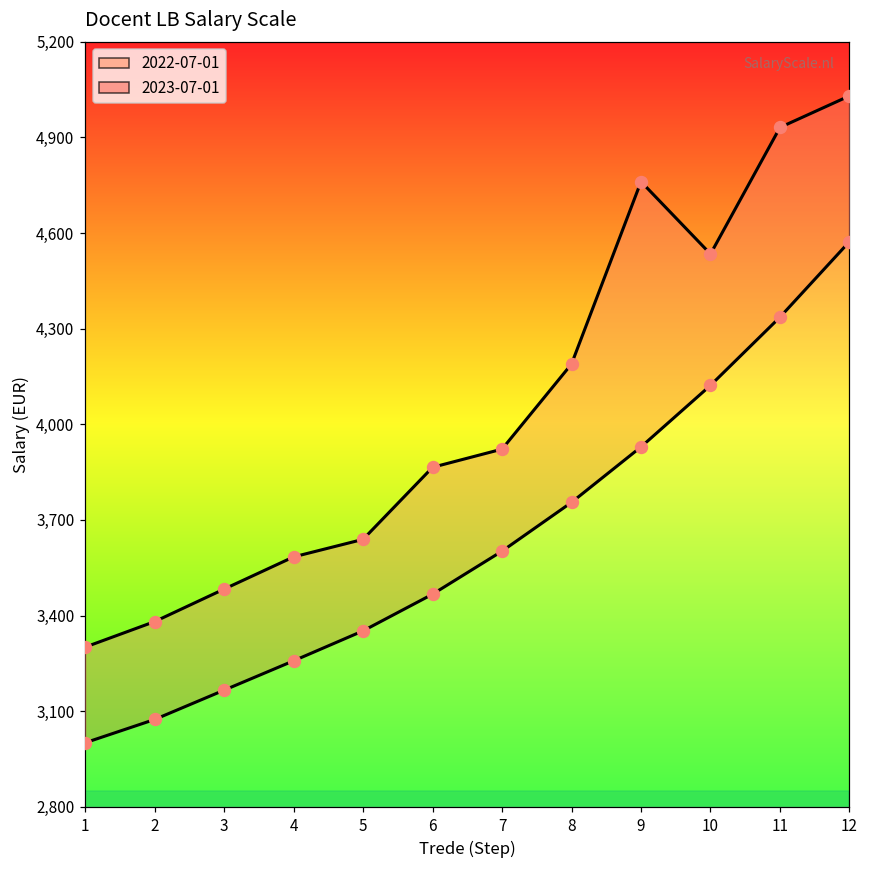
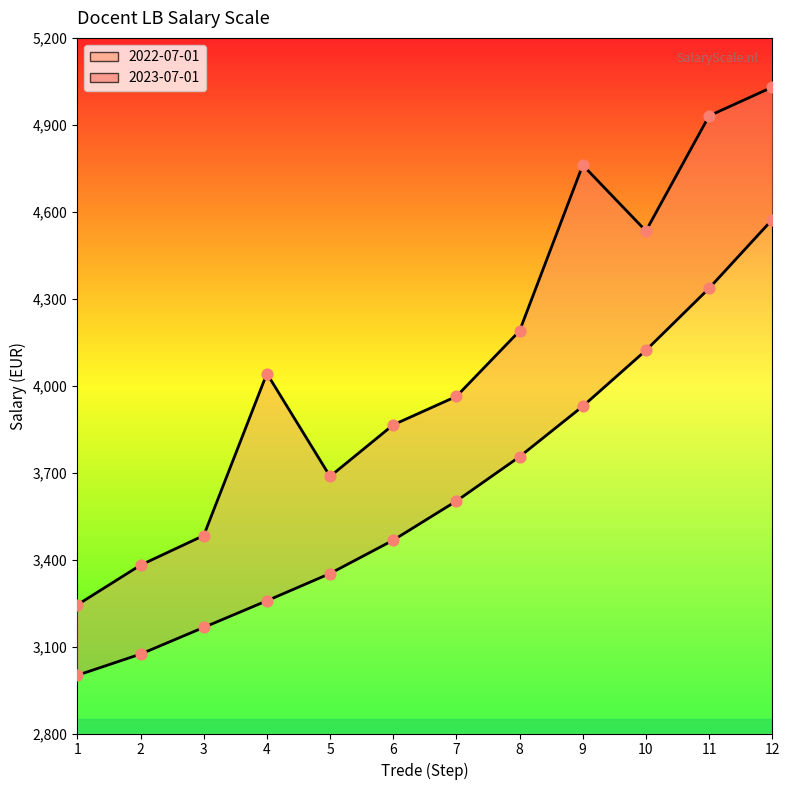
2023-07-01, 1: 3,300 -> 3,240
2023-07-01, 4: 3,580 -> 4,040
2023-07-01, 5: 3,640 -> 3,690
2023-07-01, 7: 3,920 -> 3,960
